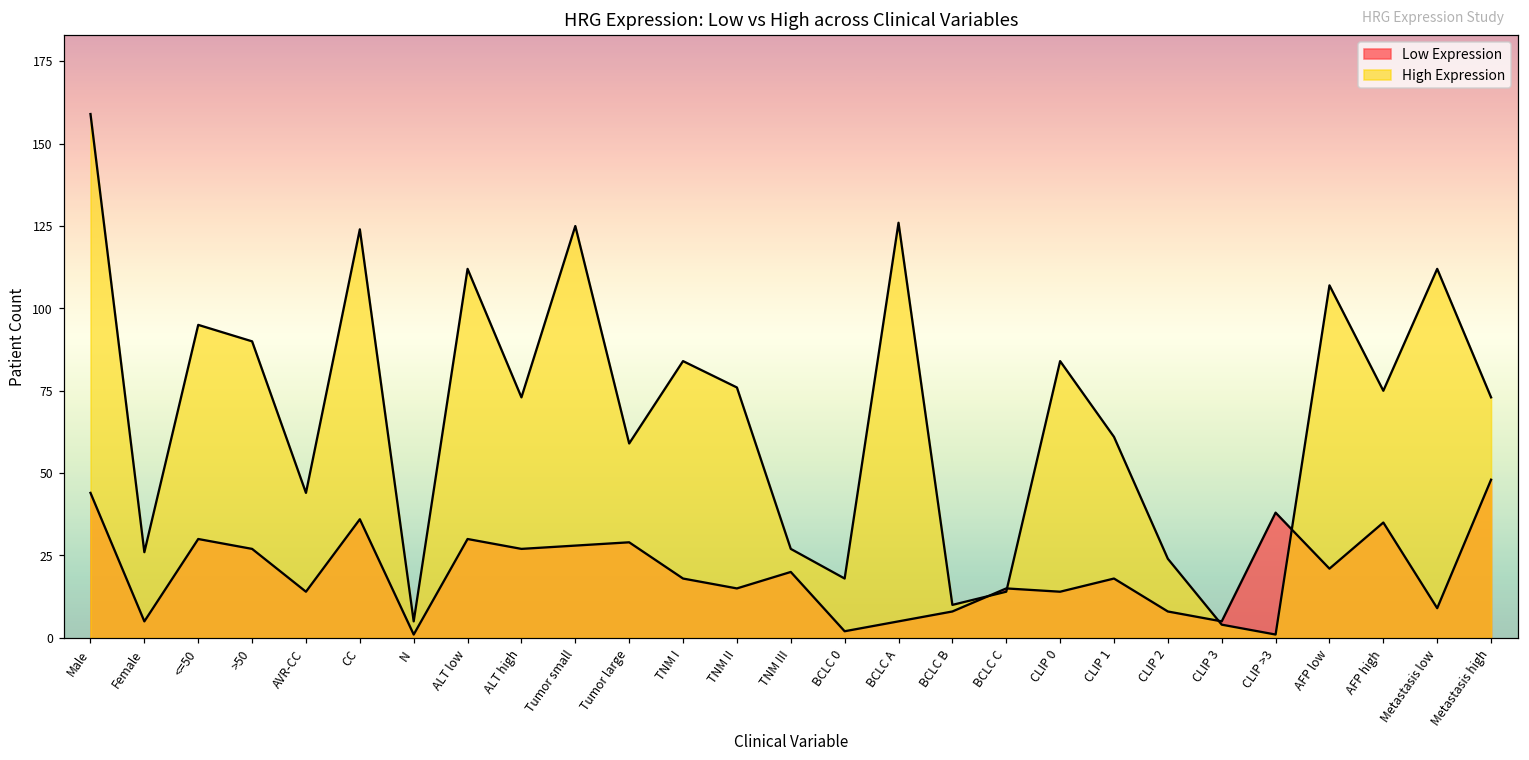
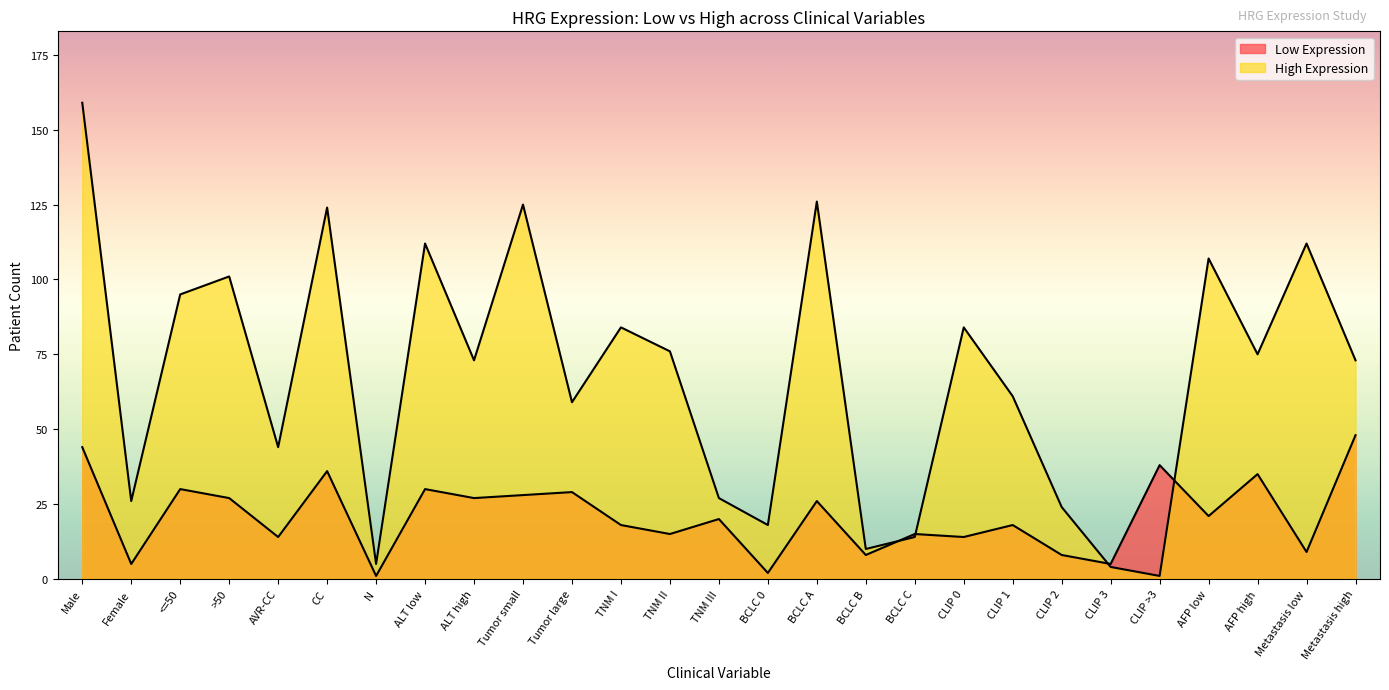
High Expression, >50: 90 -> 101
Low Expression, BCLC A: 5 -> 26
